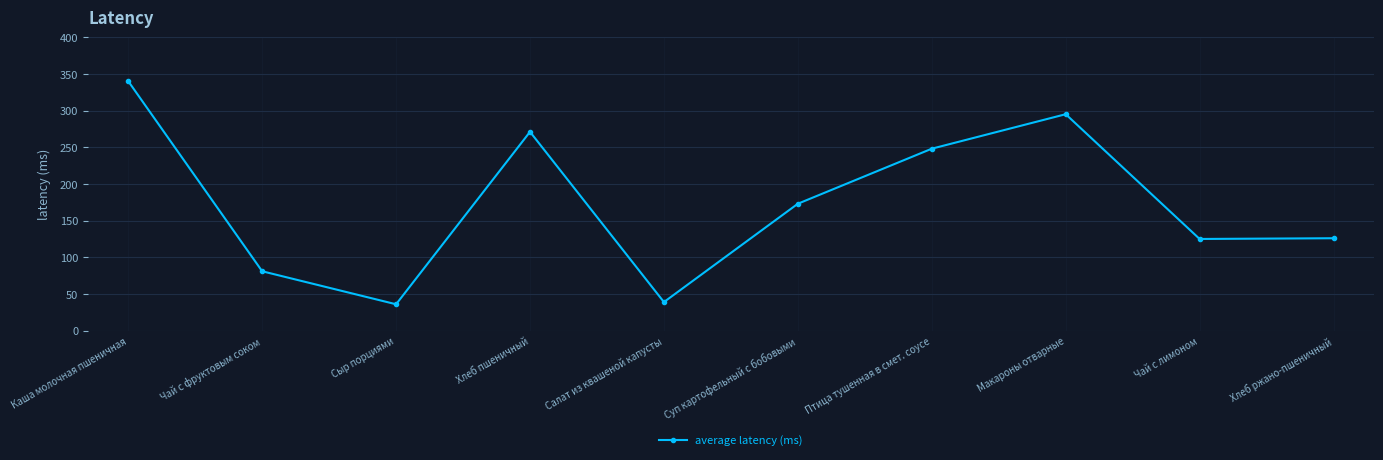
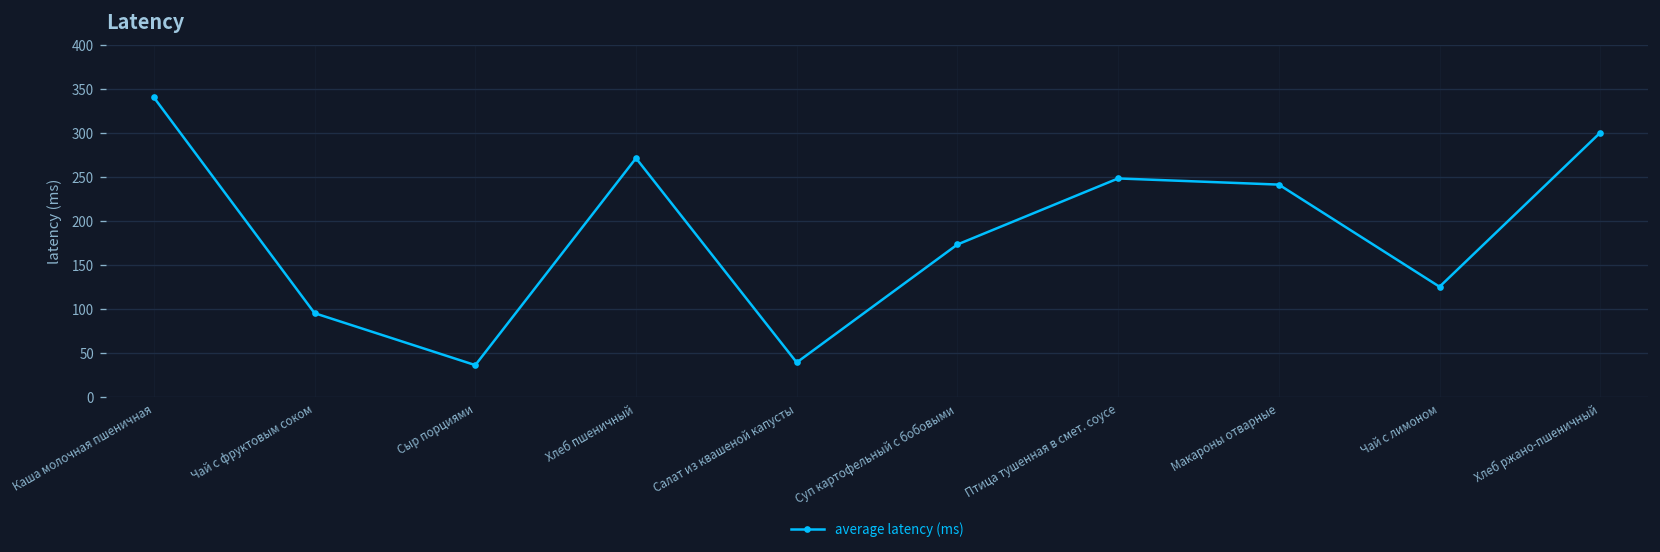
Чай с фруктовым соком: 80 -> 100
Макароны отварные: 300 -> 240
Хлеб ржано-пшеничный: 130 -> 300
